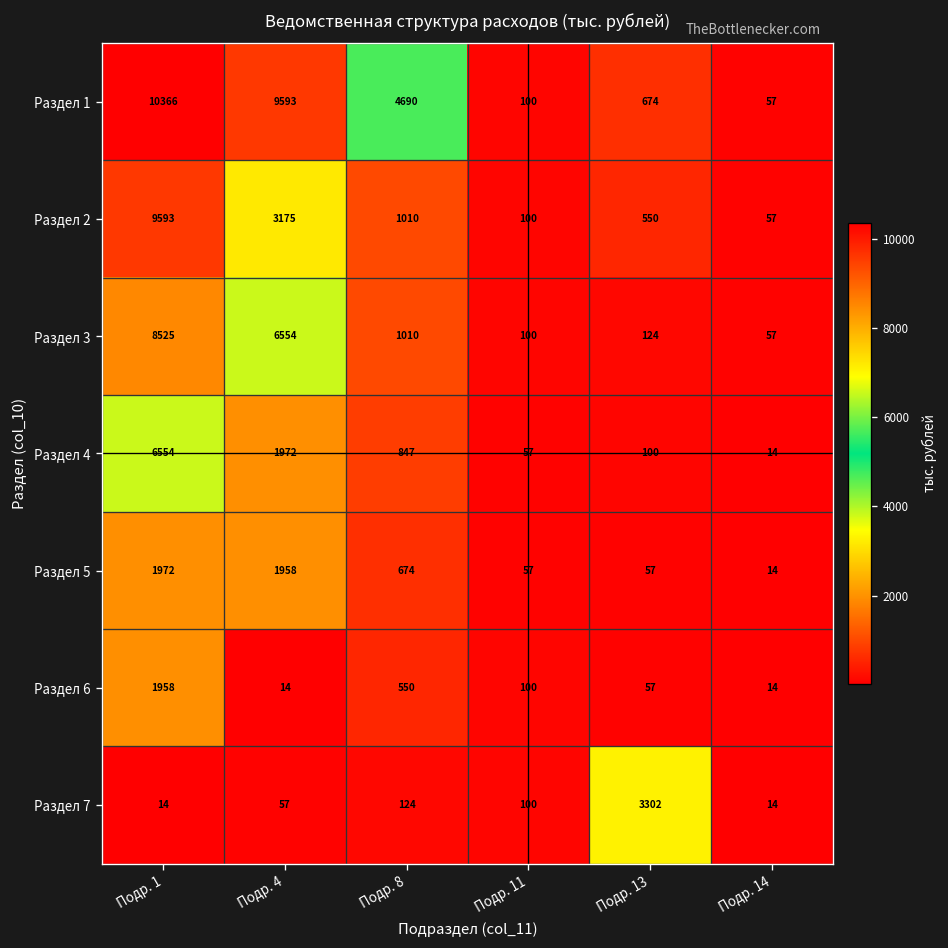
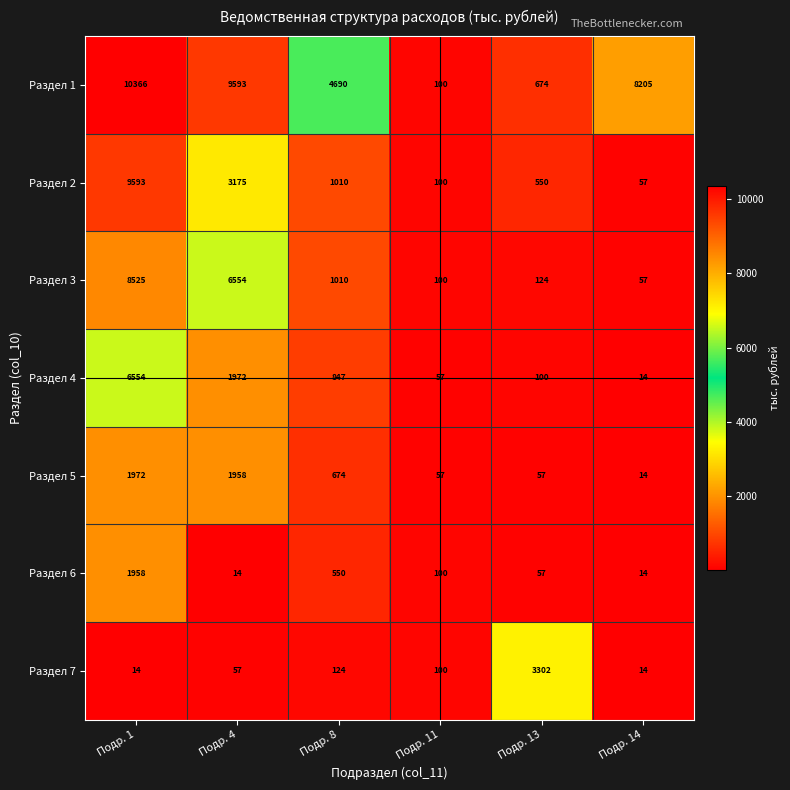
Раздел 1, Подр. 14: 57 -> 8205
